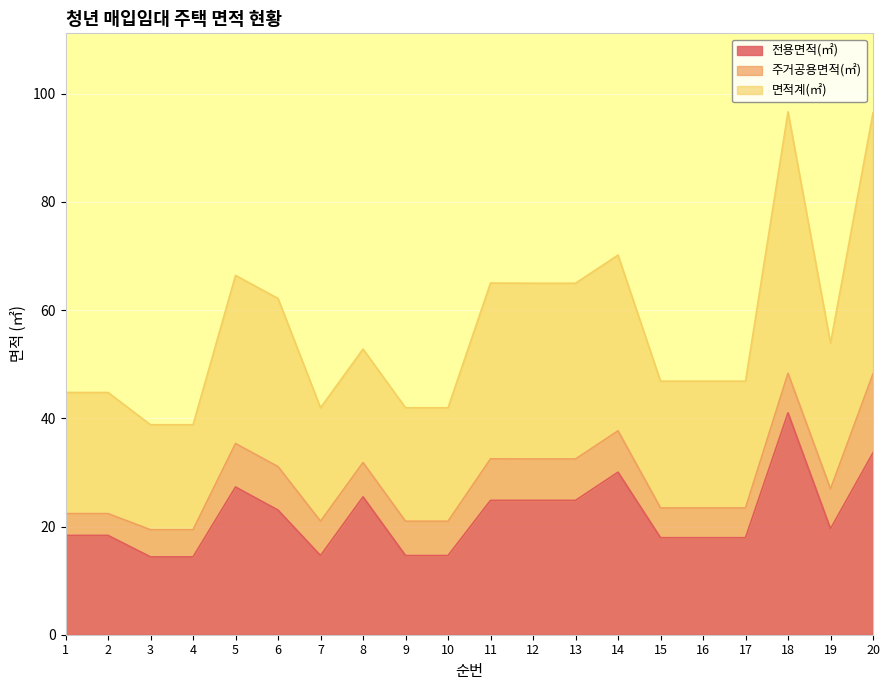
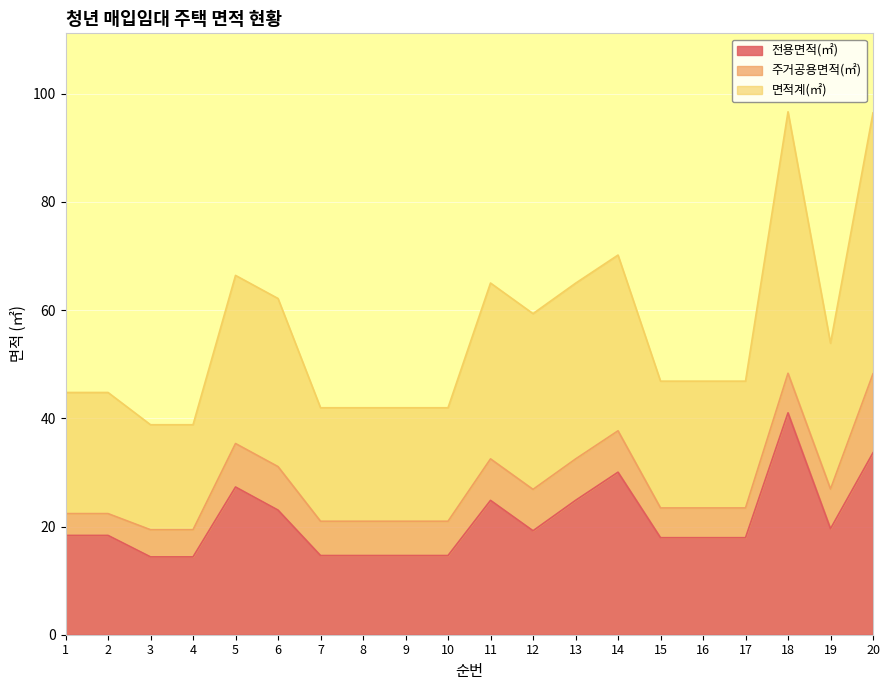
전용면적(㎡), 8: 25 -> 15
전용면적(㎡), 12: 25 -> 19
